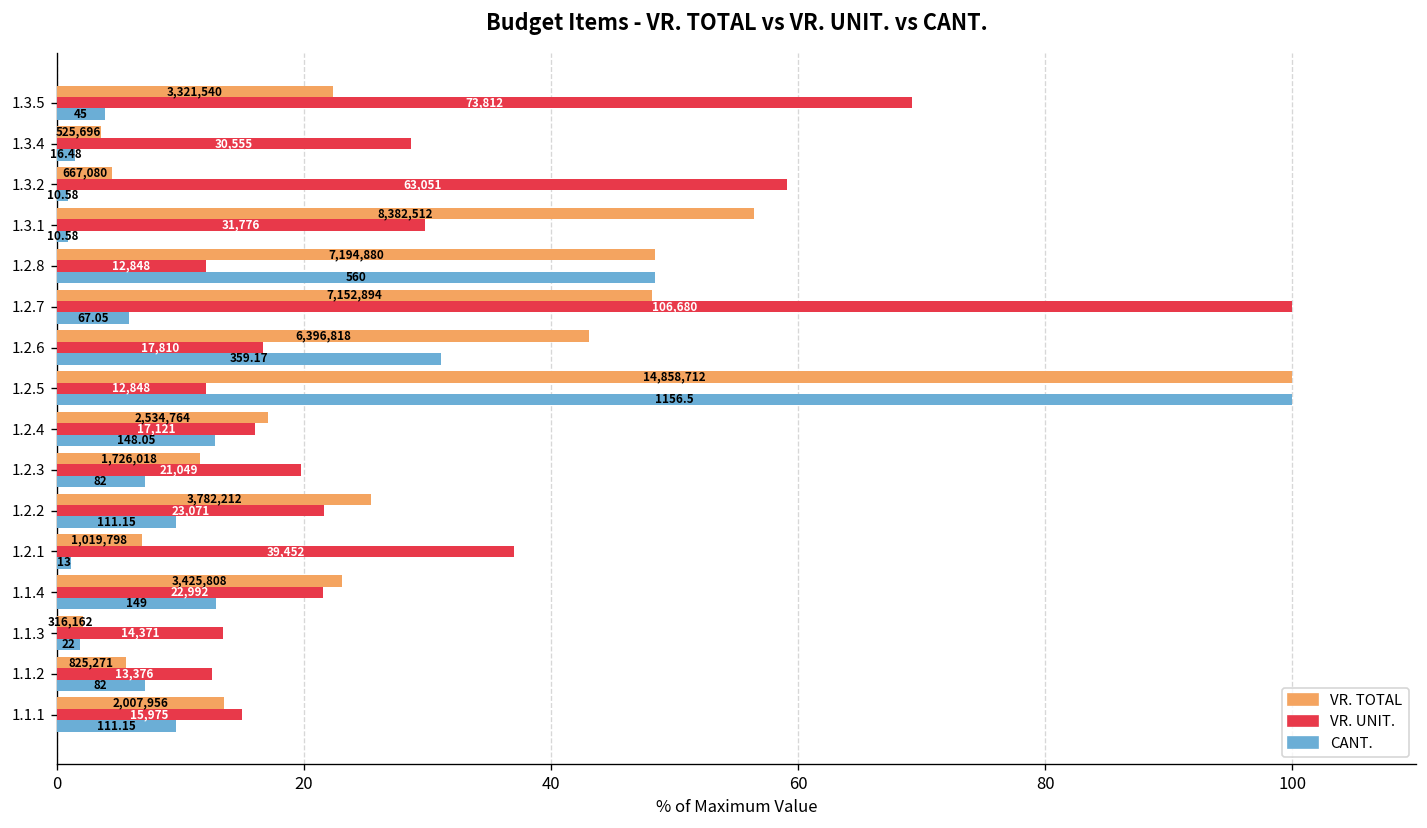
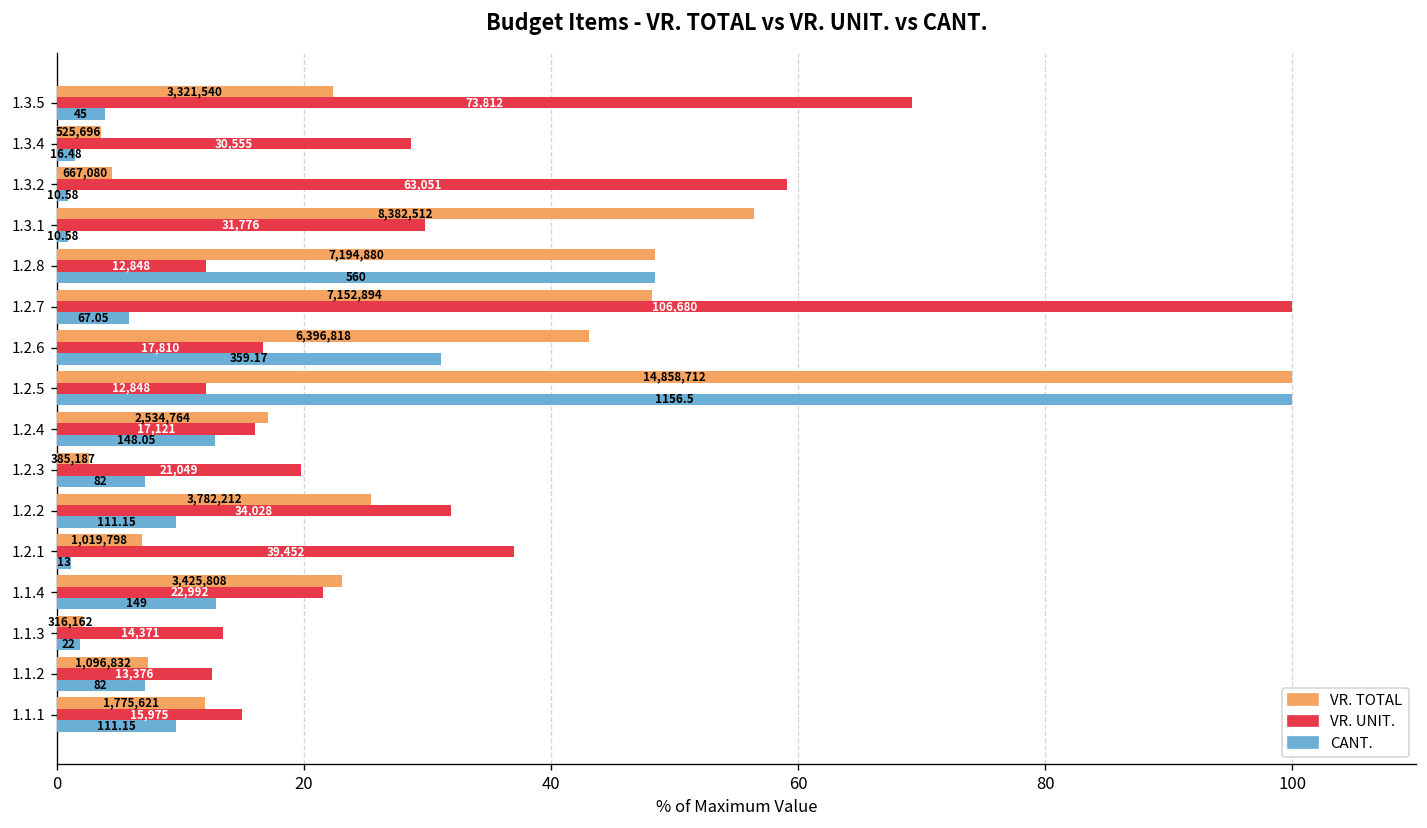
VR. TOTAL, 1.2.3: 1,726,018 -> 385,187
VR. UNIT., 1.2.2: 23,071 -> 34,028
VR. TOTAL, 1.1.2: 825,271 -> 1,096,832
VR. TOTAL, 1.1.1: 2,007,956 -> 1,775,621
